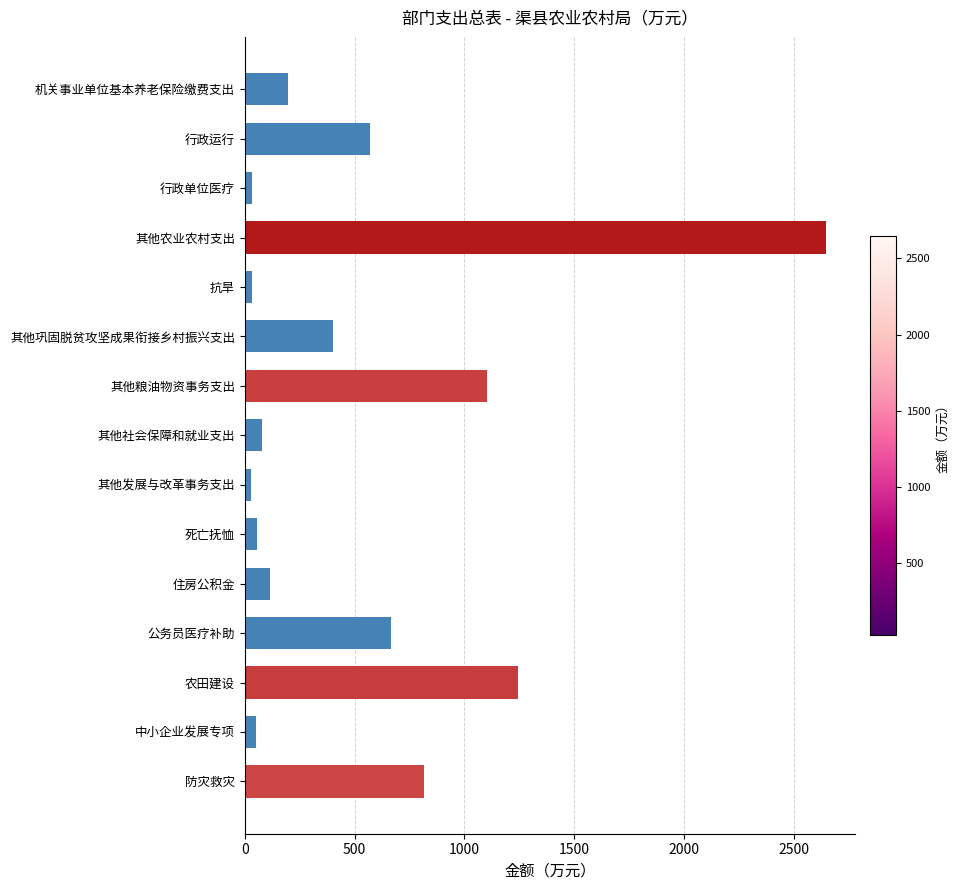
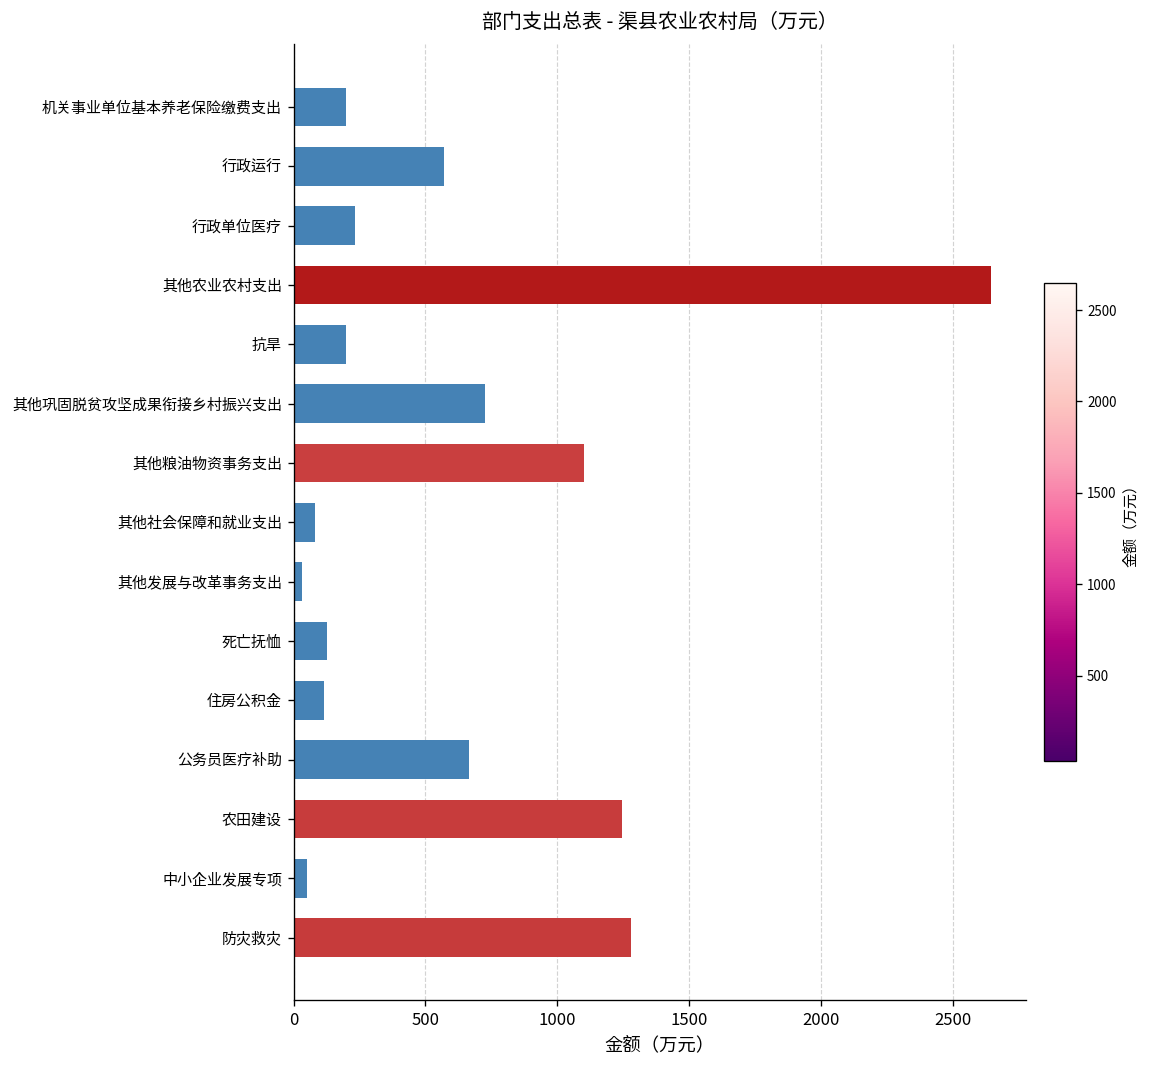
行政单位医疗: 30 -> 230
抗旱: 30 -> 200
其他巩固脱贫攻坚成果衔接乡村振兴支出: 400 -> 730
死亡抚恤: 60 -> 120
防灾救灾: 820 -> 1280
